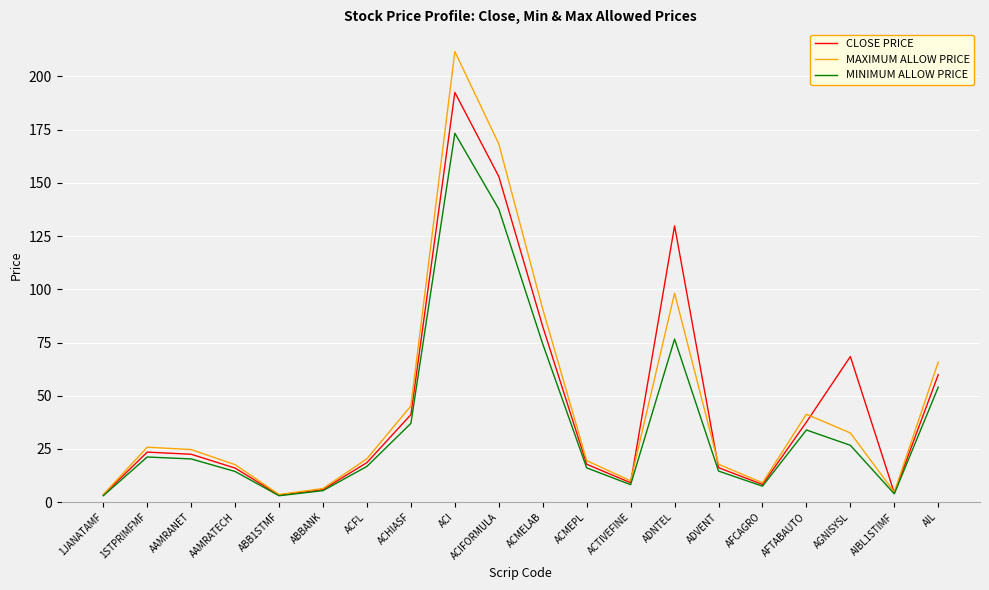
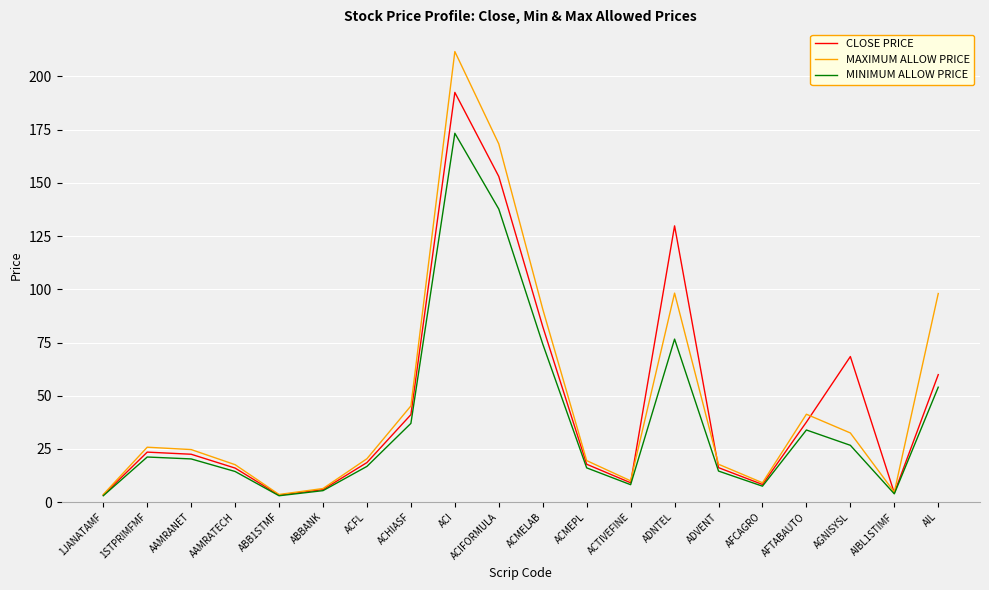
MAXIMUM ALLOW PRICE, AIL: 66 -> 98
